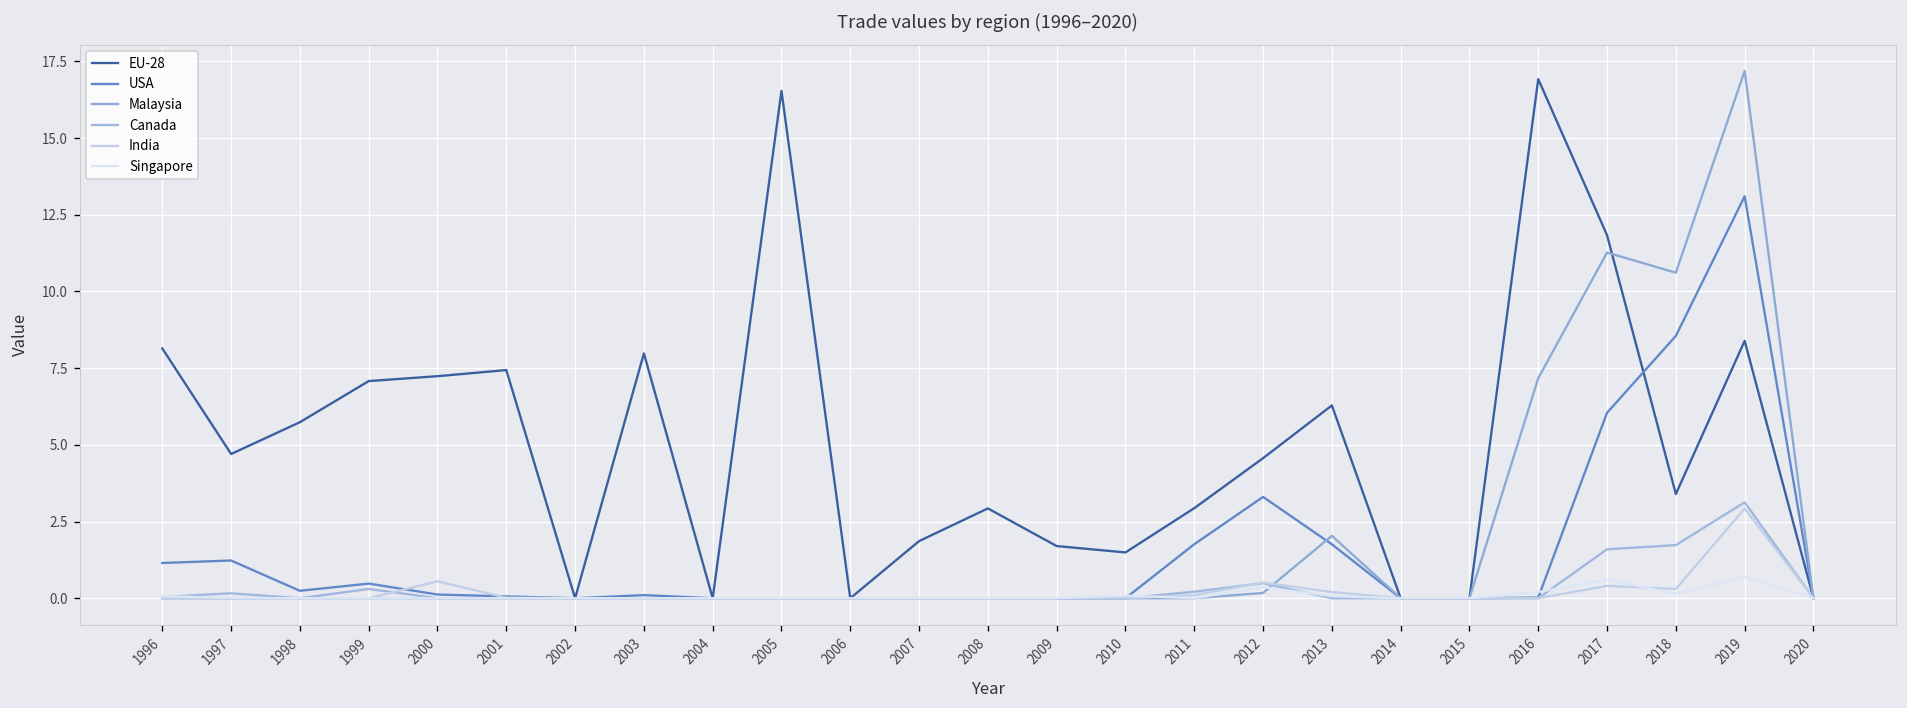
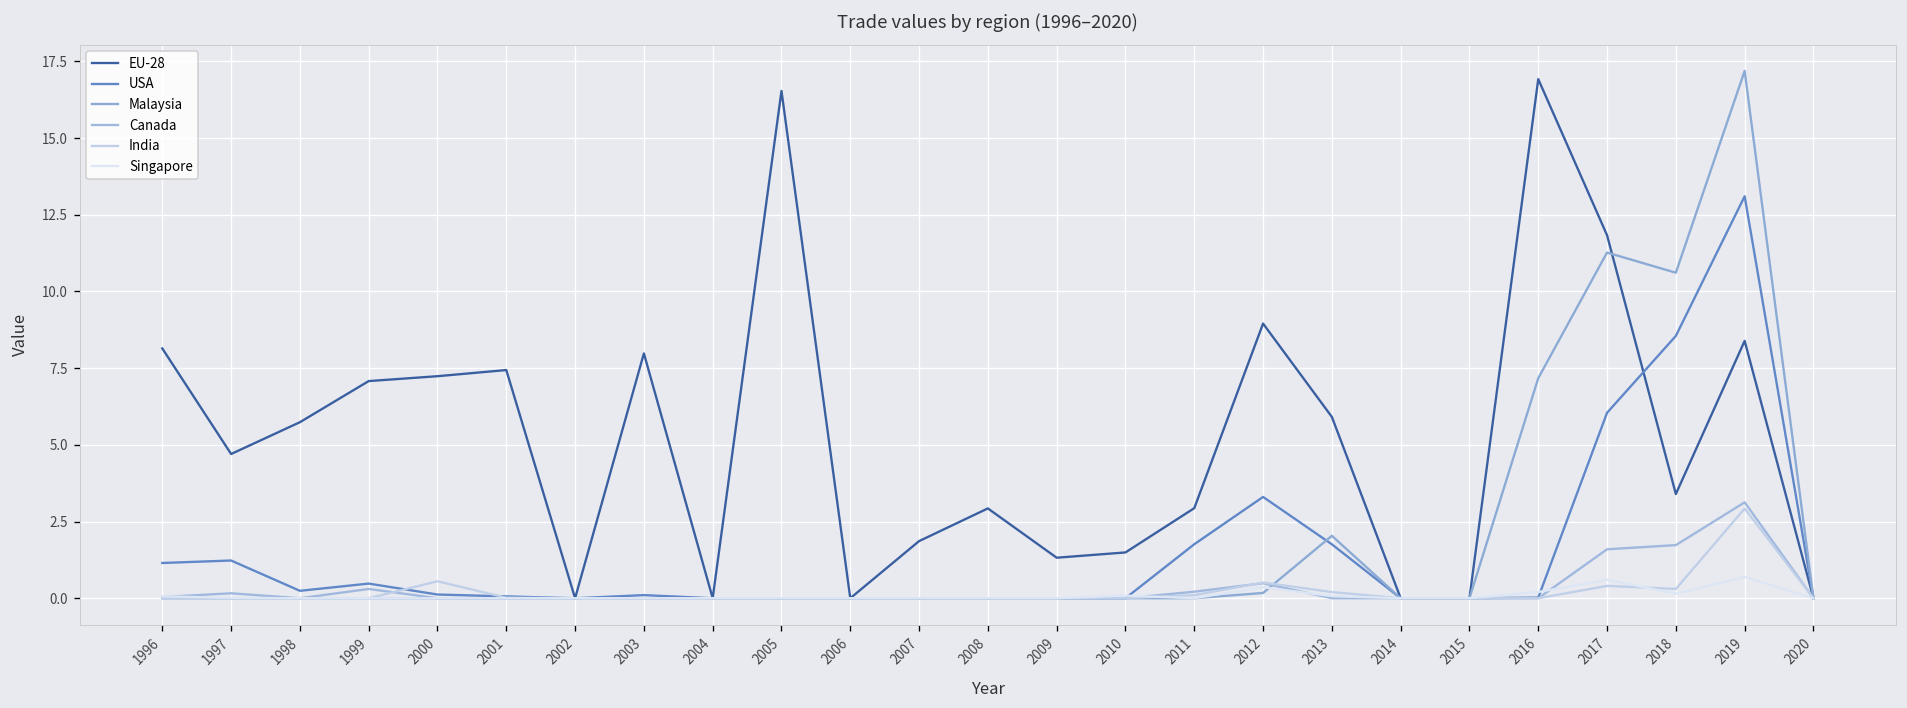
EU-28, 2009: 1.7 -> 1.3
EU-28, 2012: 4.6 -> 9.0
EU-28, 2013: 6.3 -> 5.9
